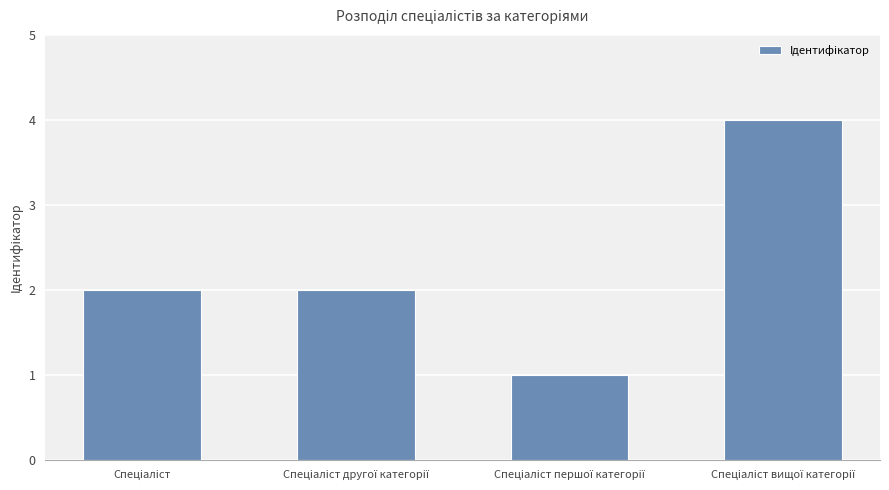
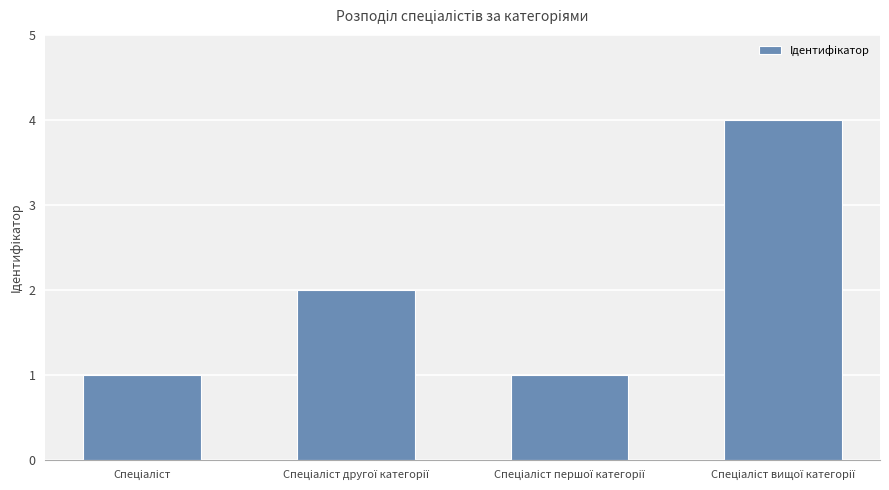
Спеціаліст: 2 -> 1
